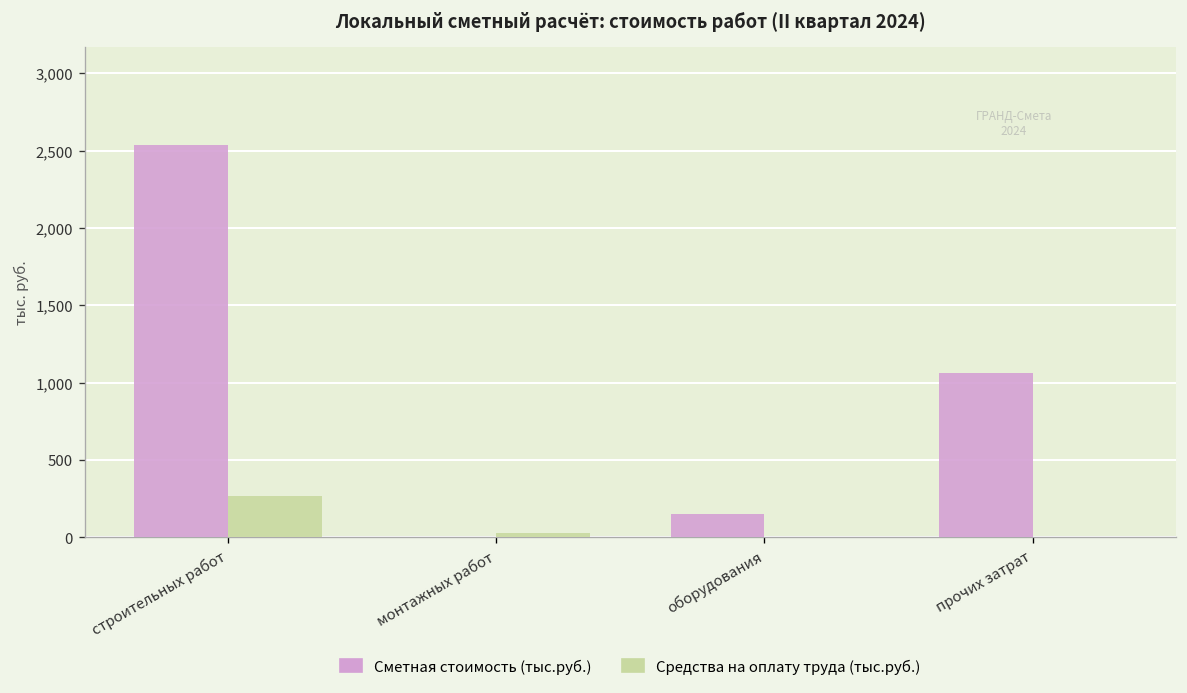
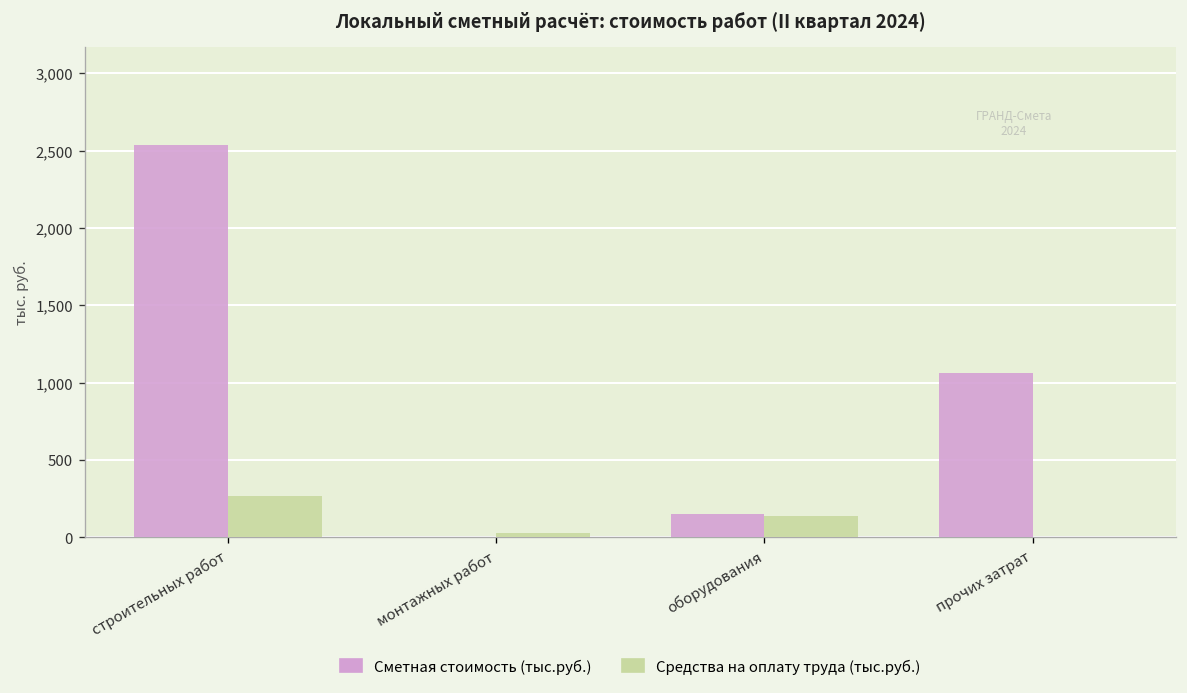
Средства на оплату труда (тыс.руб.), оборудования: 0 -> 140
